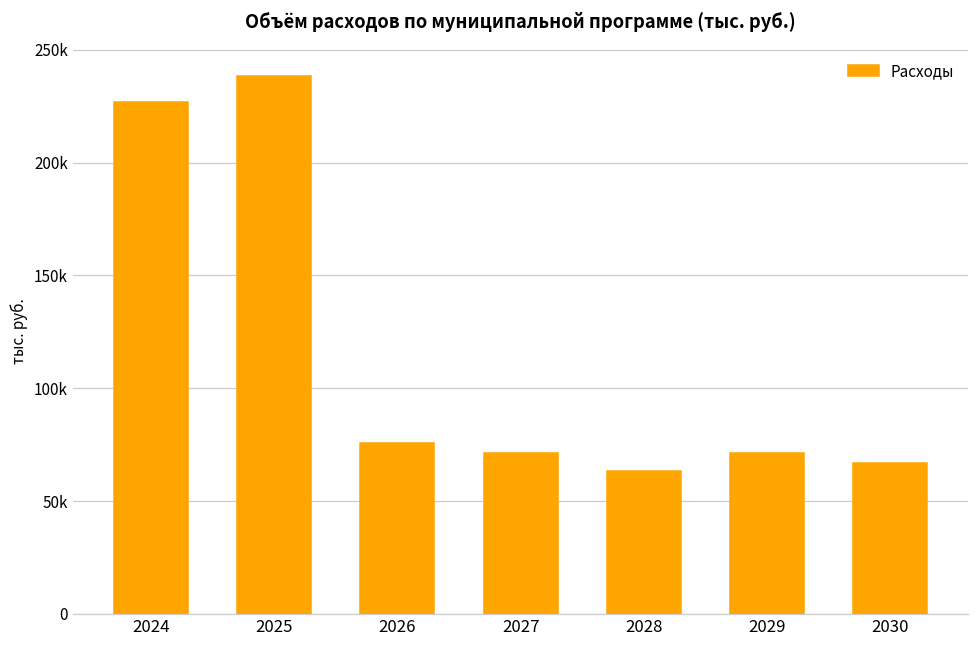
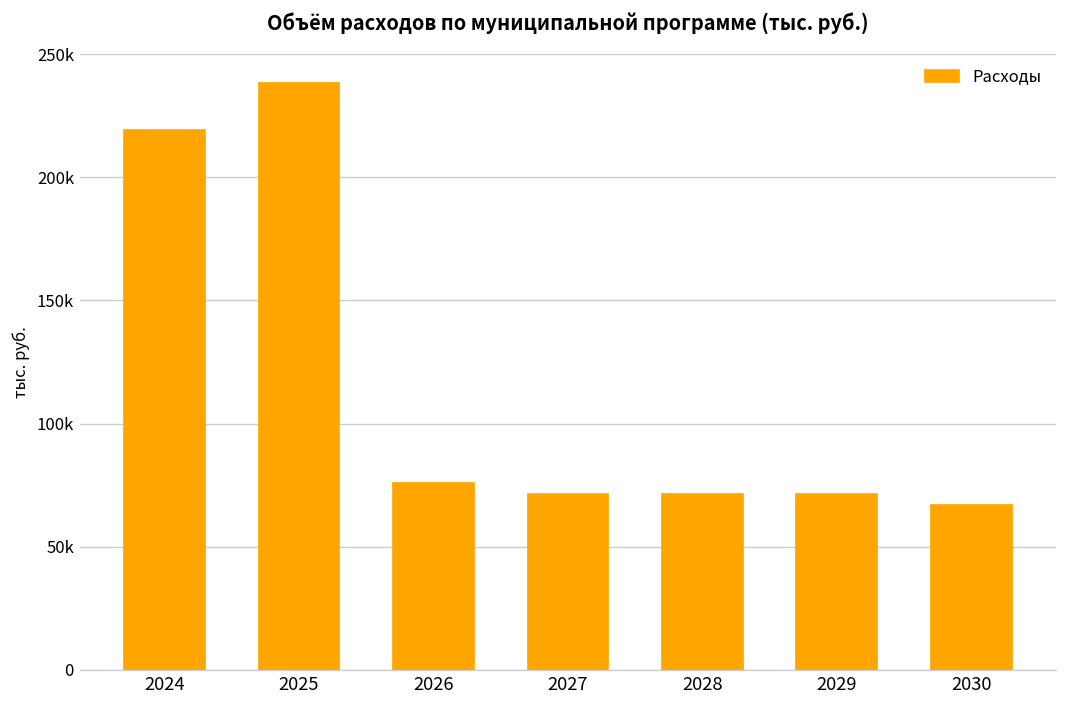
2024: 227000 -> 219000
2028: 64000 -> 71000
